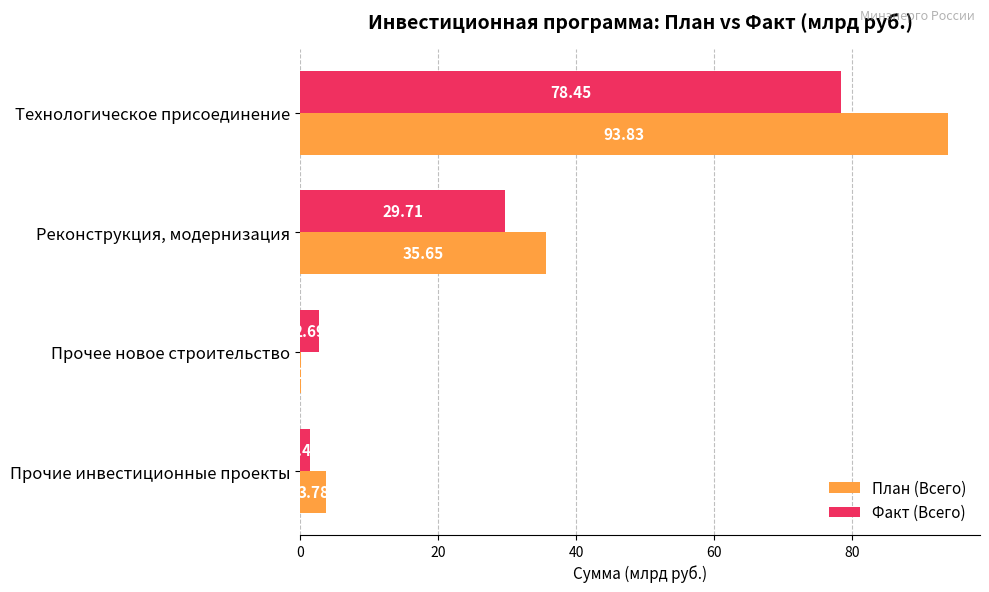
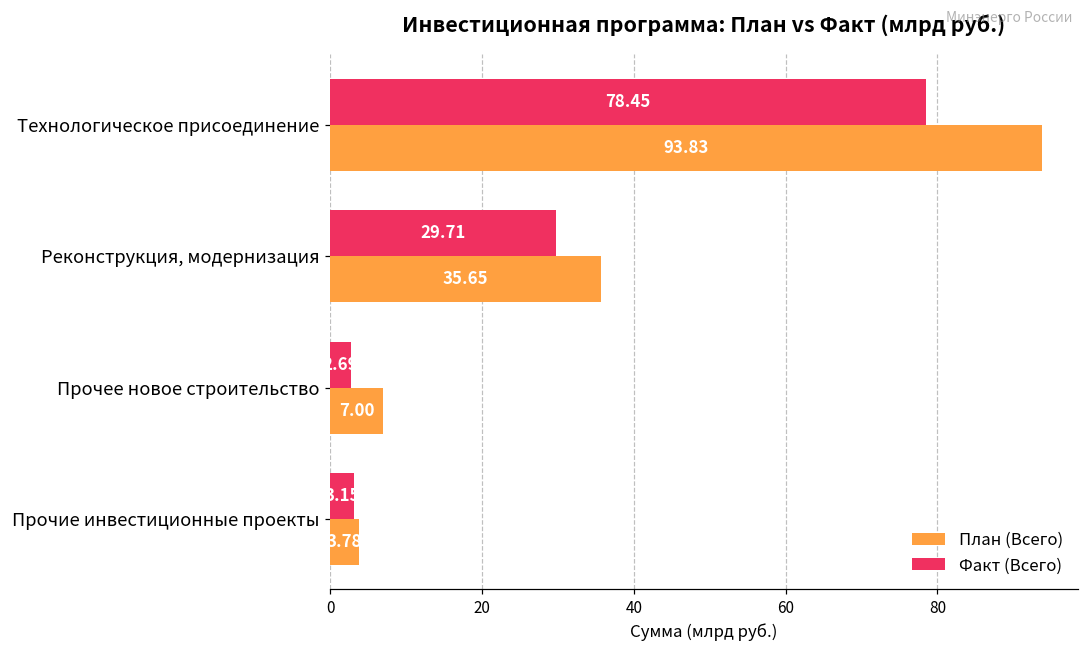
План (Всего), Прочее новое строительство: 0 -> 7
Факт (Всего), Прочие инвестиционные проекты: 1 -> 3
